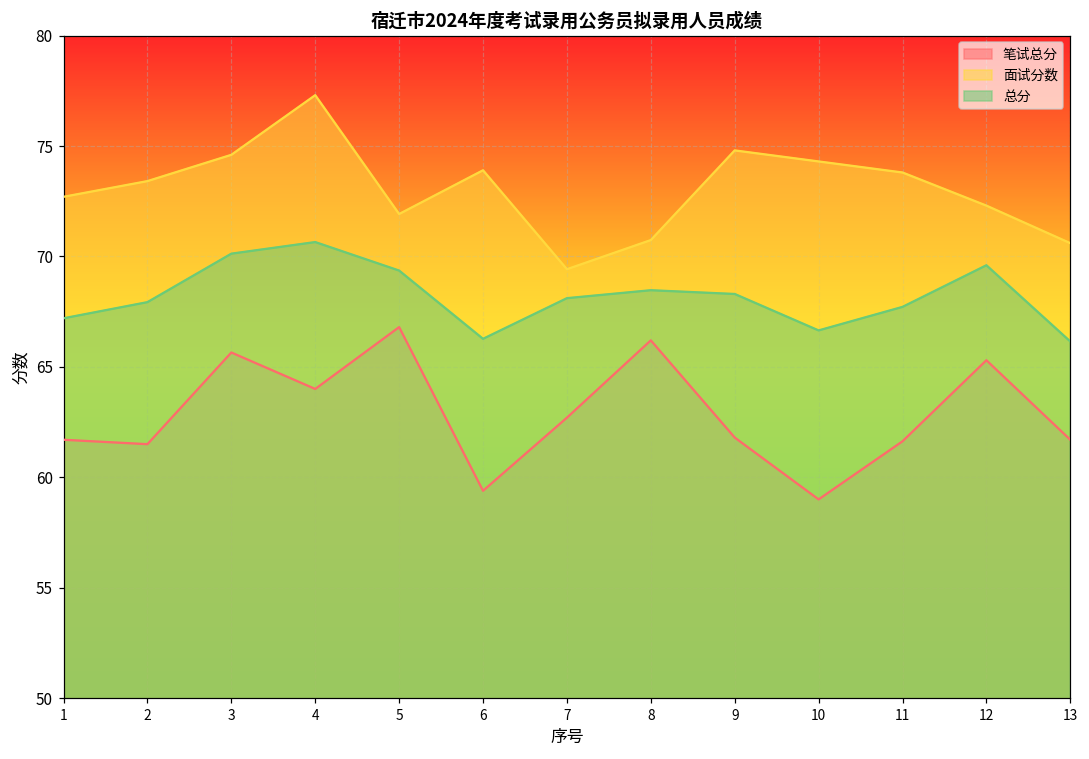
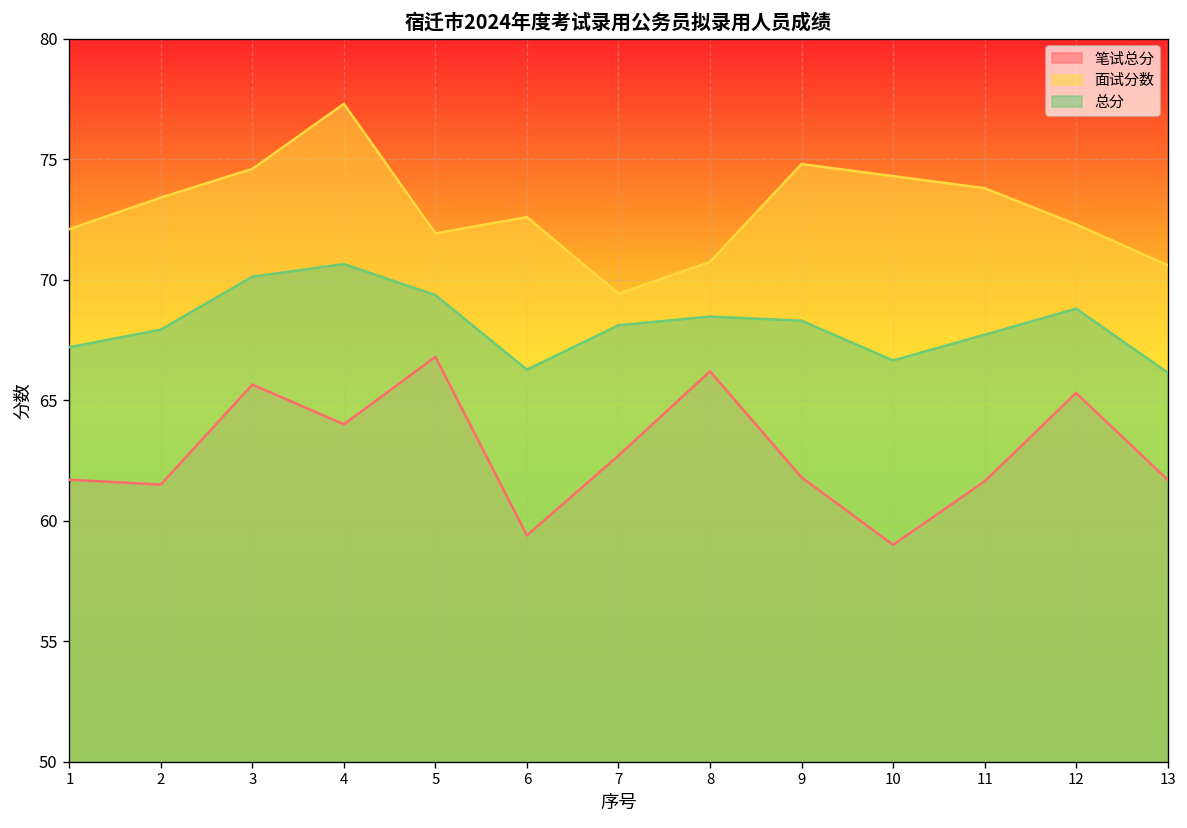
面试分数, 1: 72.7 -> 72.1
面试分数, 6: 73.9 -> 72.6
总分, 12: 69.6 -> 68.8
